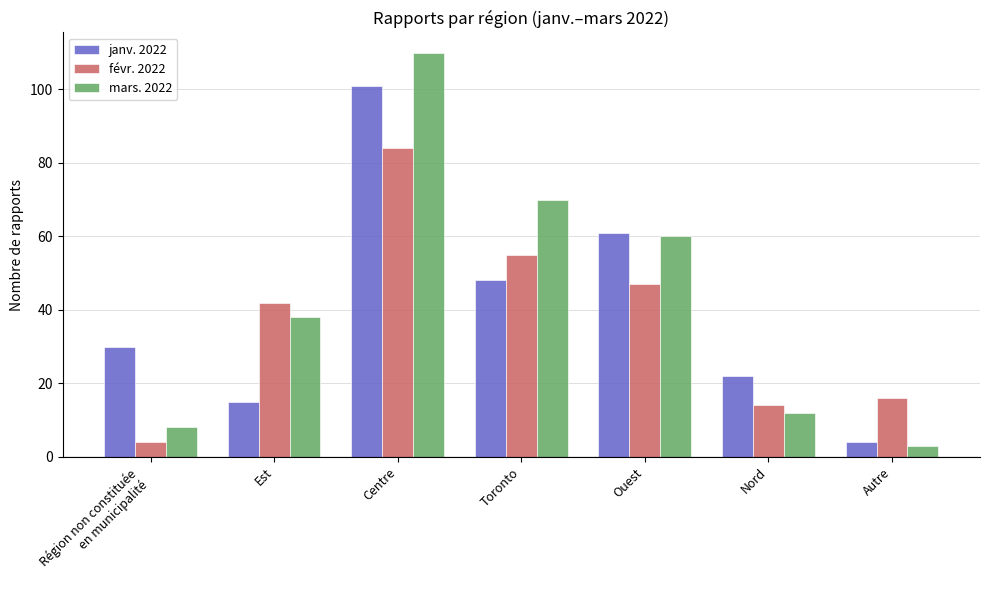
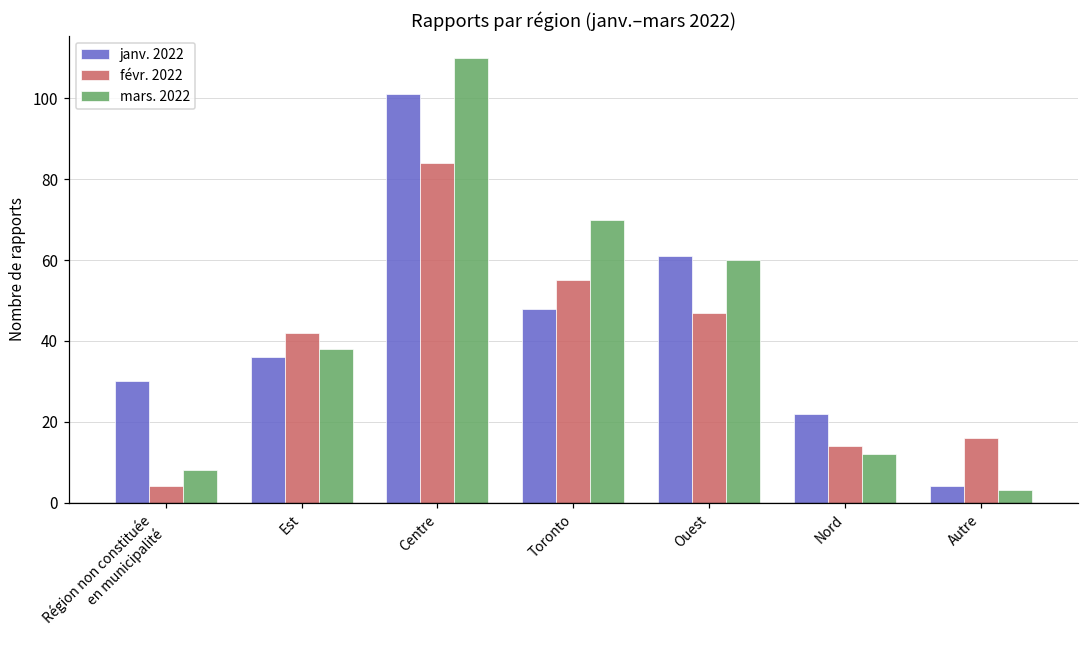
janv. 2022, Est: 15 -> 36
